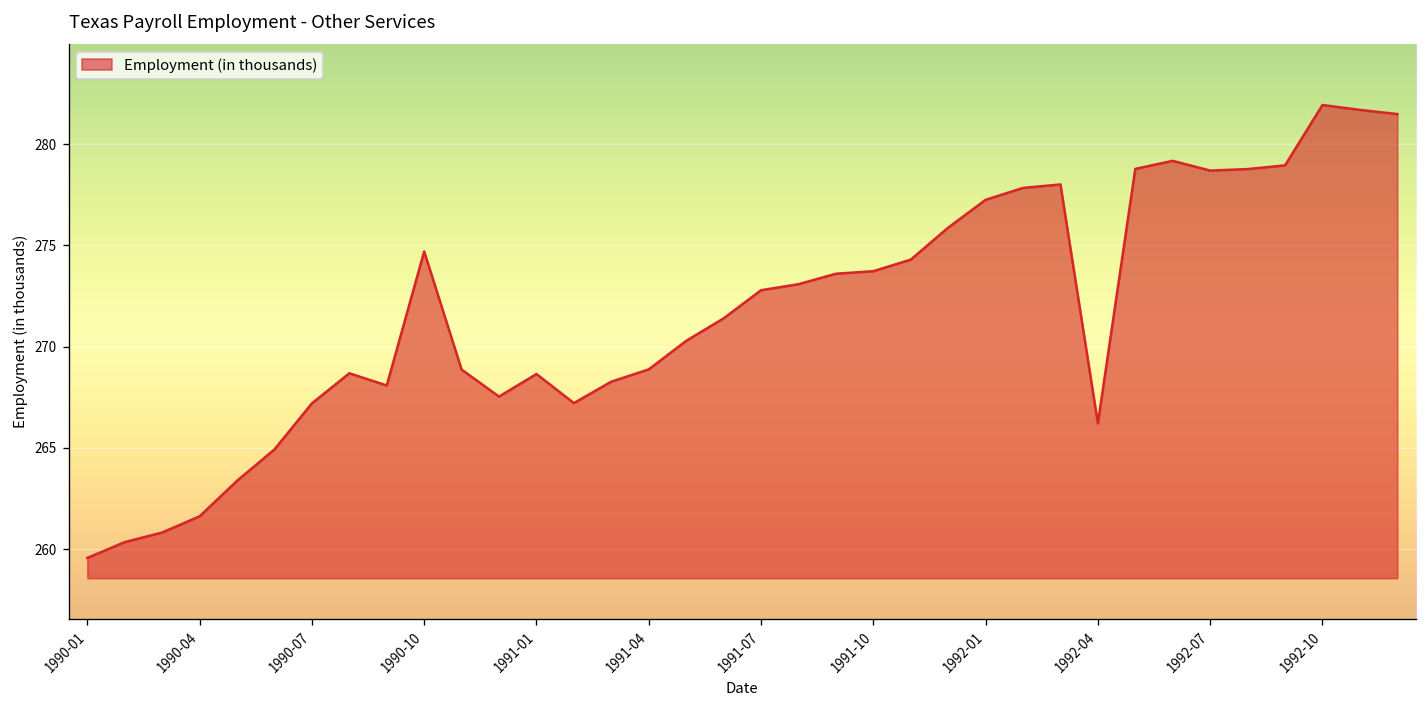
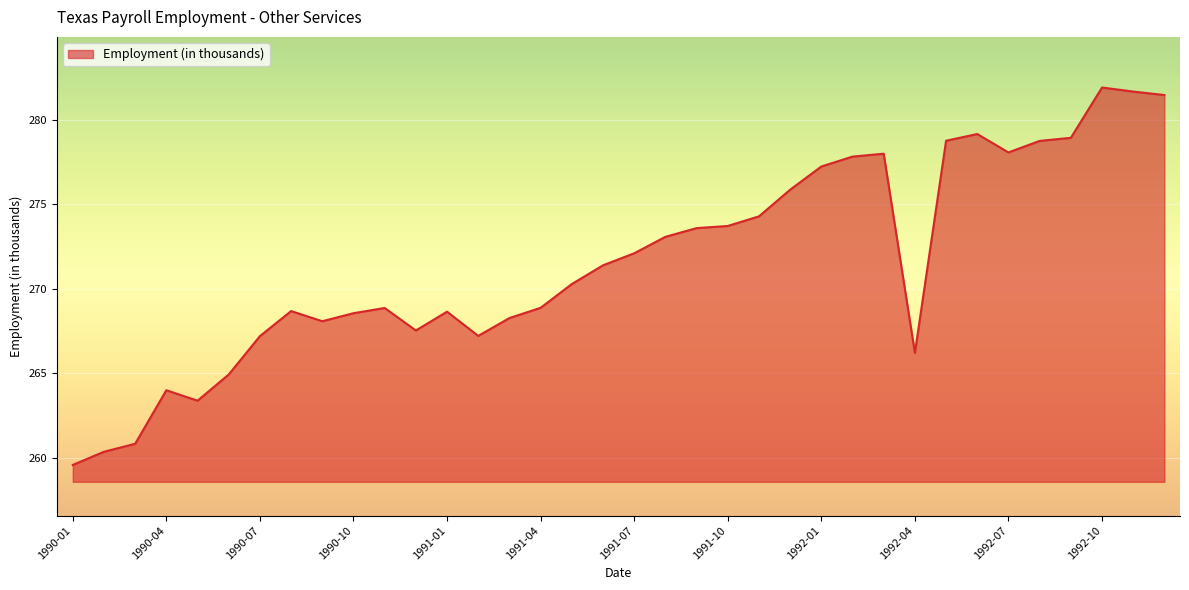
1990-04: 261.6 -> 264.0
1990-10: 274.7 -> 268.6
1991-07: 272.8 -> 272.1
1992-07: 278.7 -> 278.1
